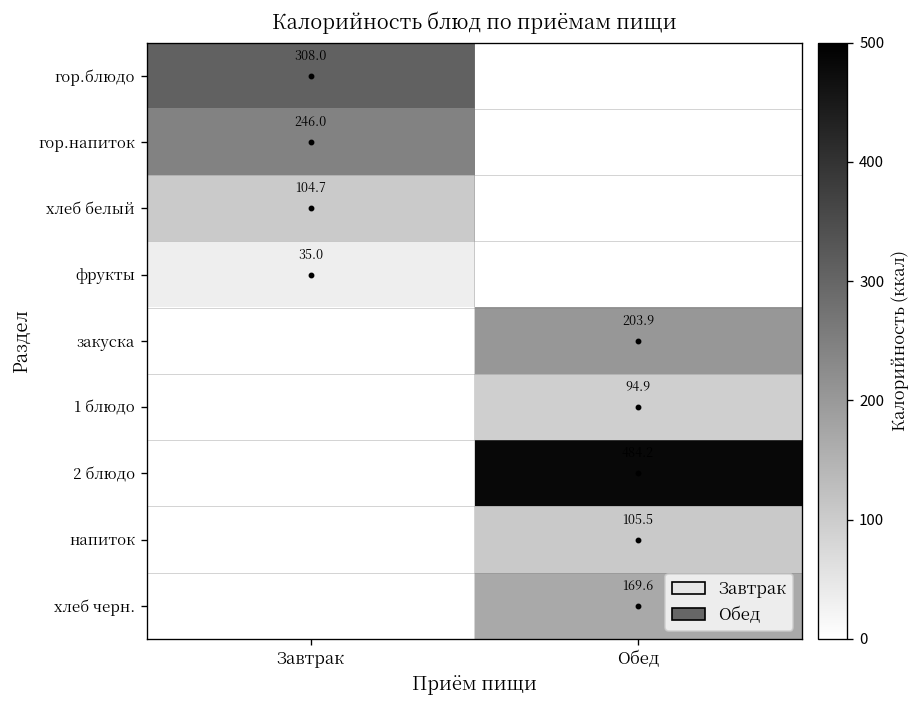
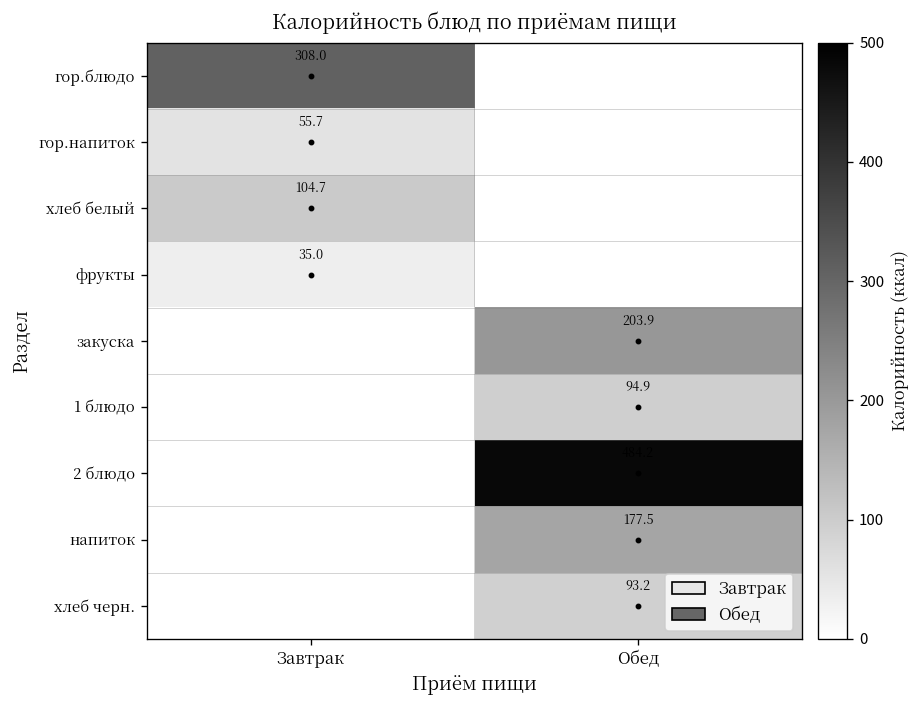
гор.напиток, Завтрак: 246.0 -> 55.7
напиток, Обед: 105.5 -> 177.5
хлеб черн., Обед: 169.6 -> 93.2
